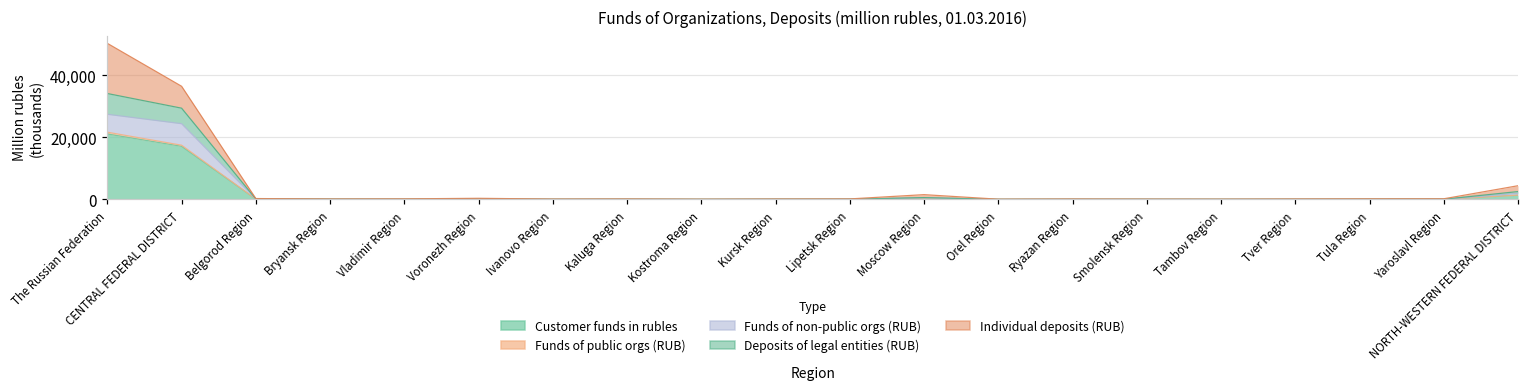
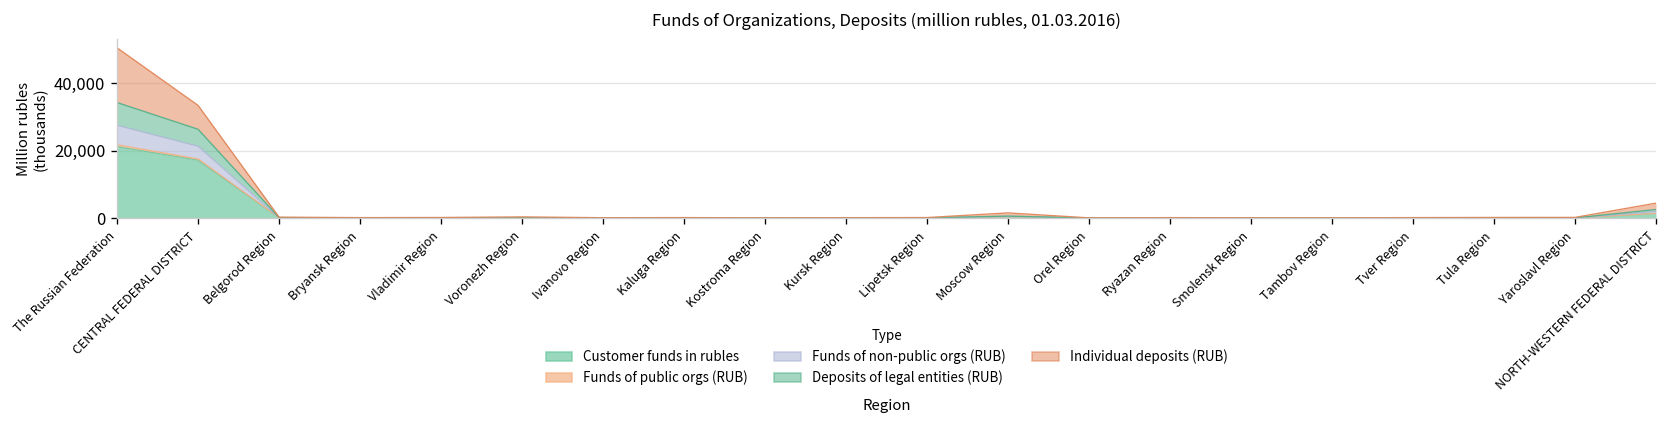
Funds of non-public orgs (RUB), CENTRAL FEDERAL DISTRICT: 7,000 -> 4,000
